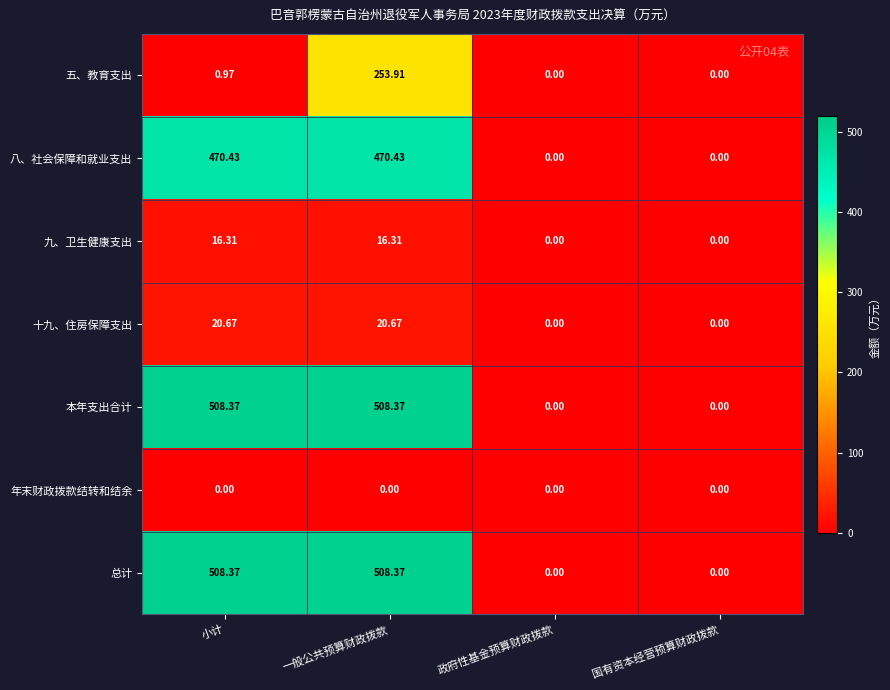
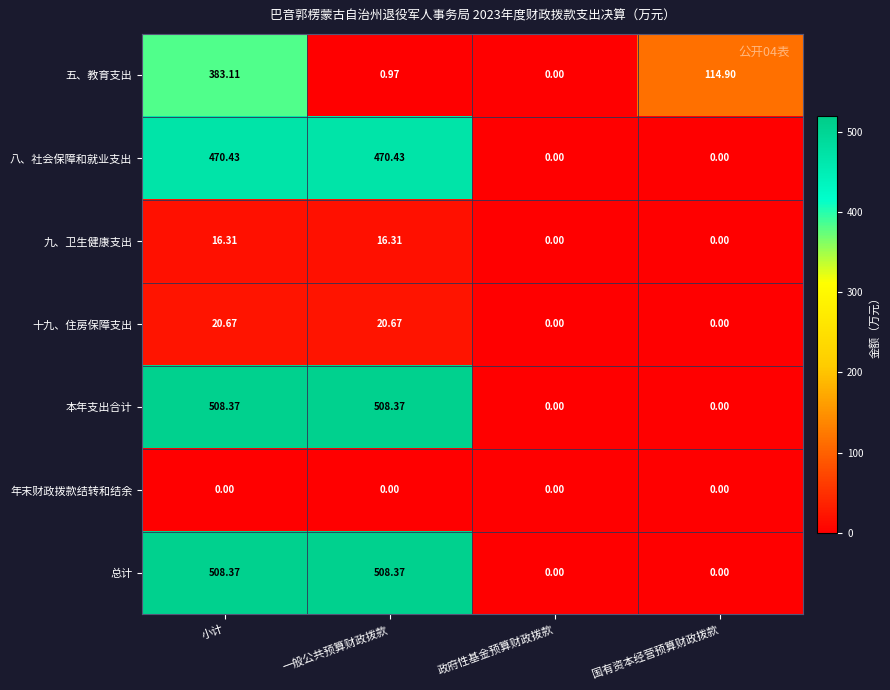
五、教育支出, 小计: 0.97 -> 383.11
五、教育支出, 一般公共预算财政拨款: 253.91 -> 0.97
五、教育支出, 国有资本经营预算财政拨款: 0.00 -> 114.90
